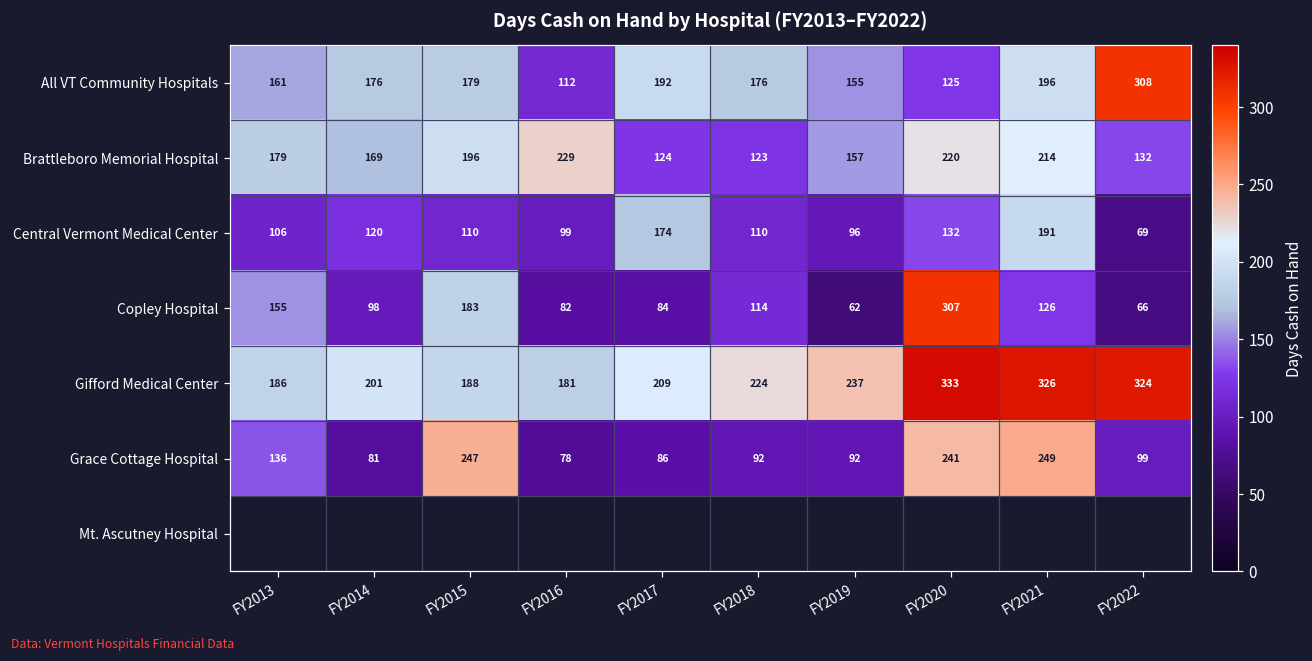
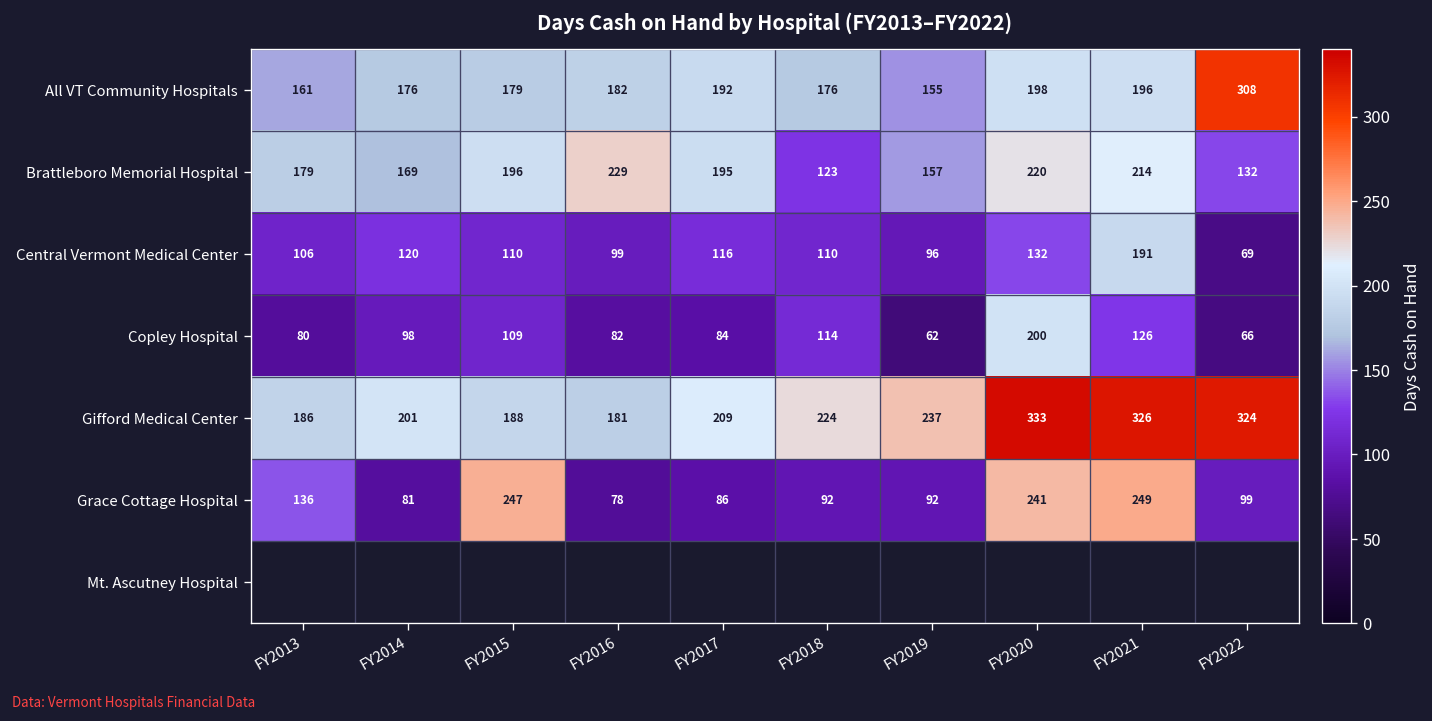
All VT Community Hospitals, FY2016: 112 -> 182
All VT Community Hospitals, FY2020: 125 -> 198
Brattleboro Memorial Hospital, FY2017: 124 -> 195
Central Vermont Medical Center, FY2017: 174 -> 116
Copley Hospital, FY2013: 155 -> 80
Copley Hospital, FY2015: 183 -> 109
Copley Hospital, FY2020: 307 -> 200
